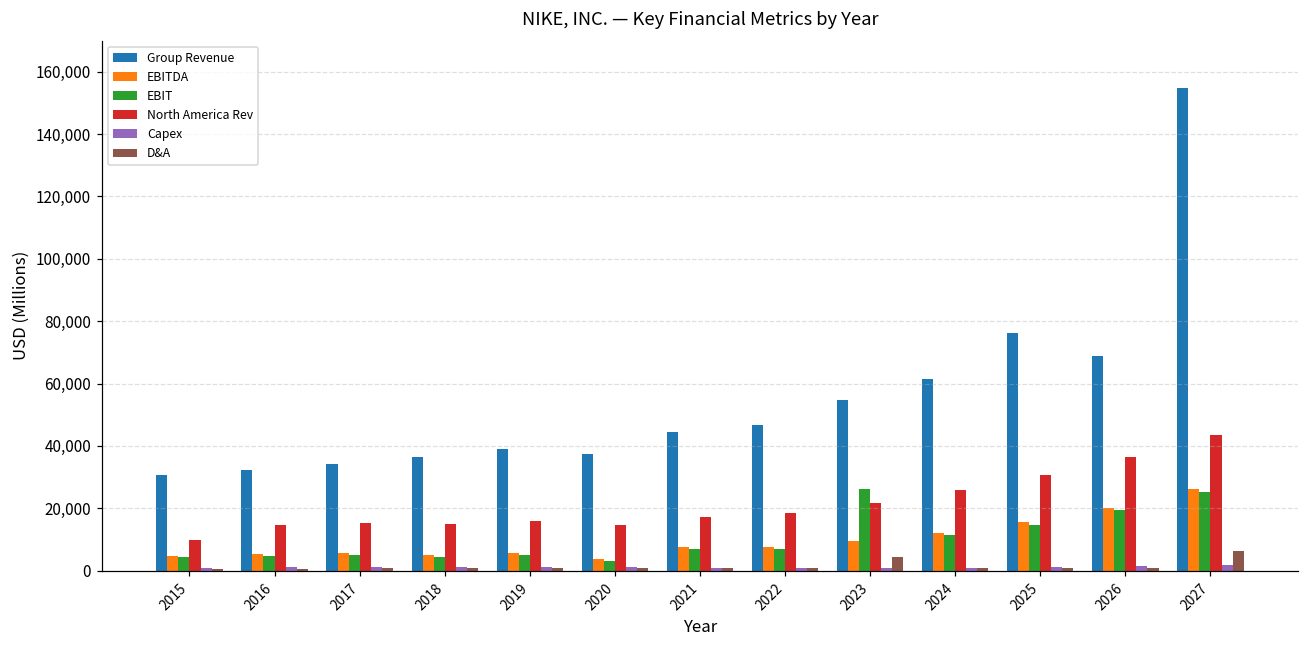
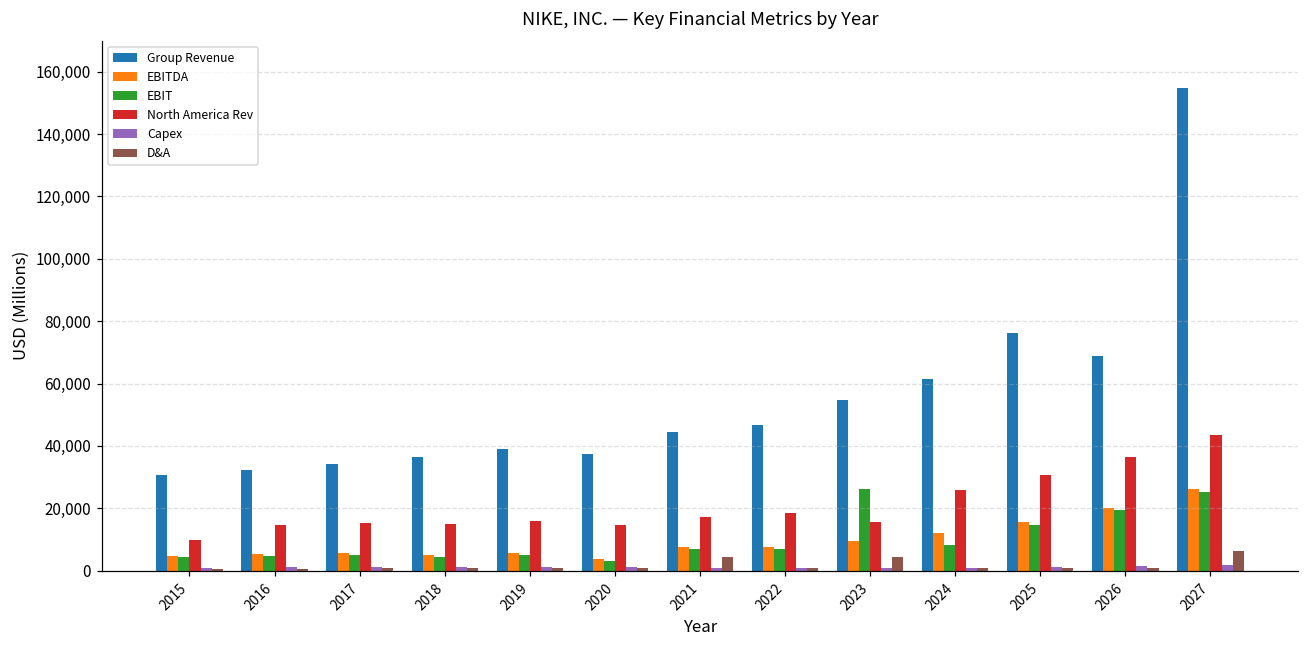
D&A, 2021: 1,000 -> 4,000
North America Rev, 2023: 22,000 -> 16,000
EBIT, 2024: 11,000 -> 8,000
